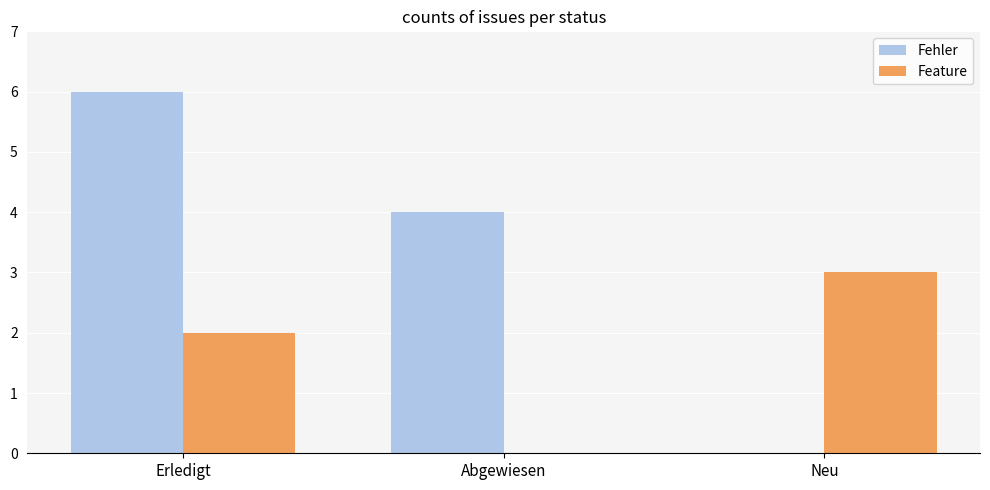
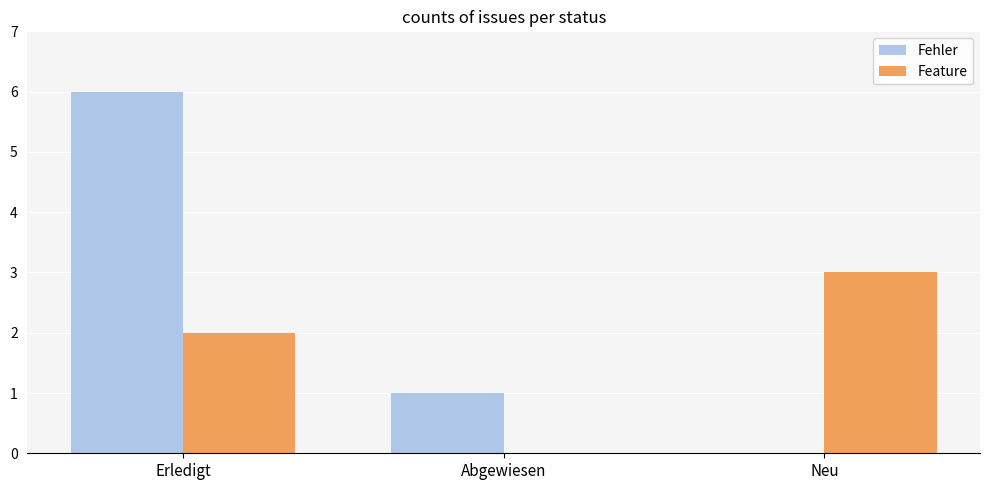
Fehler, Abgewiesen: 4 -> 1
